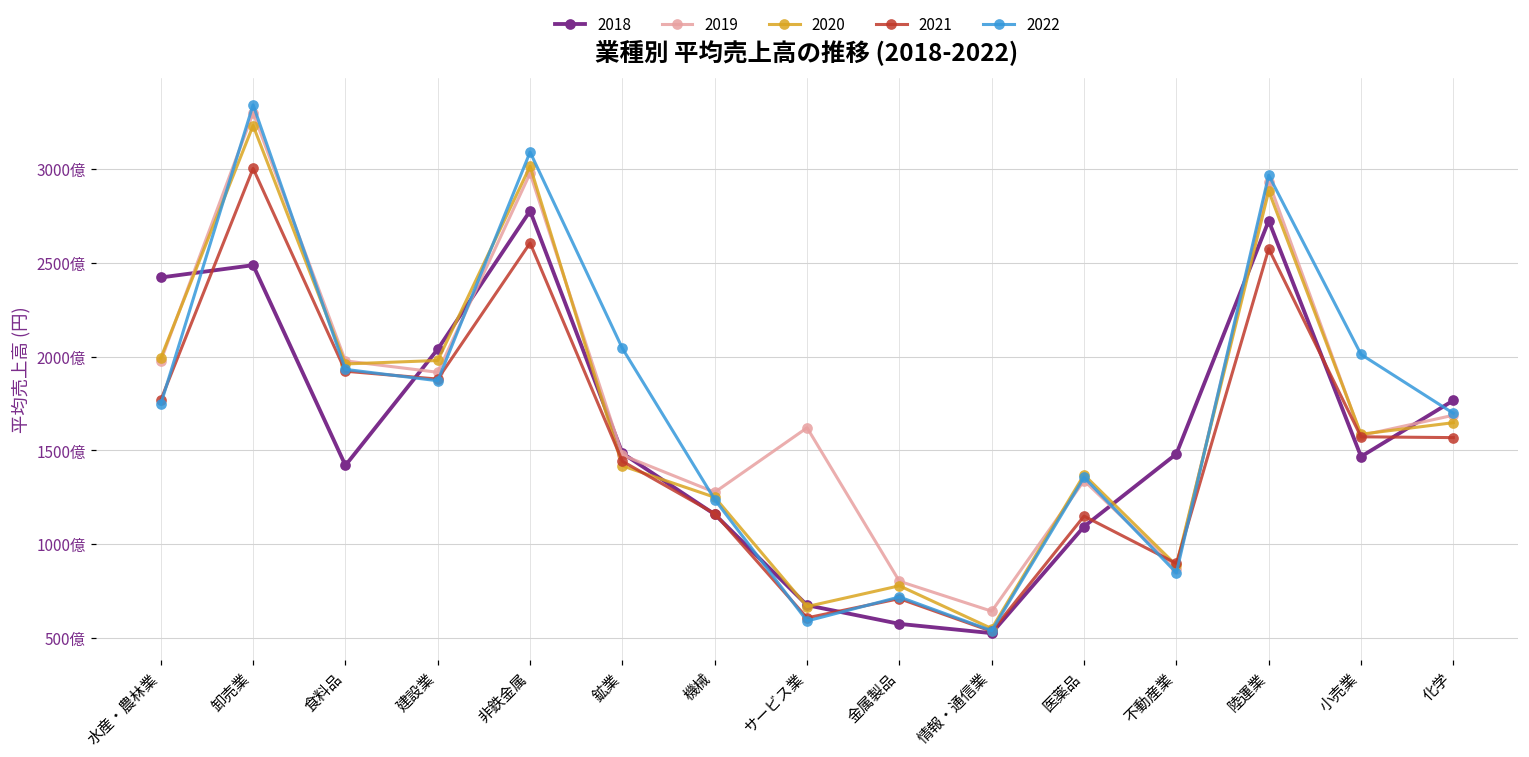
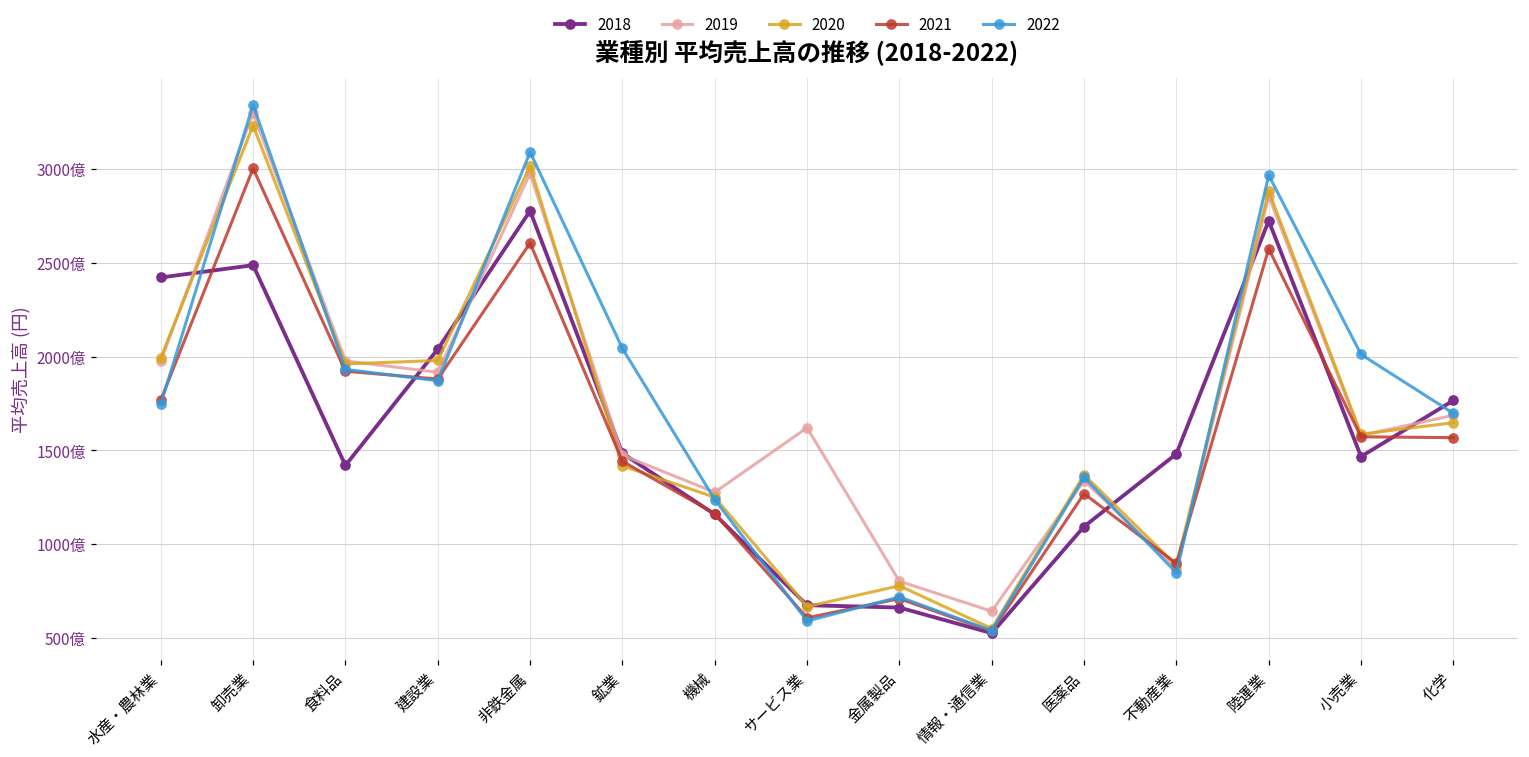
2018, 金属製品: 580億 -> 660億
2021, 医薬品: 1150億 -> 1270億
2019, 陸運業: 2930億 -> 2860億
